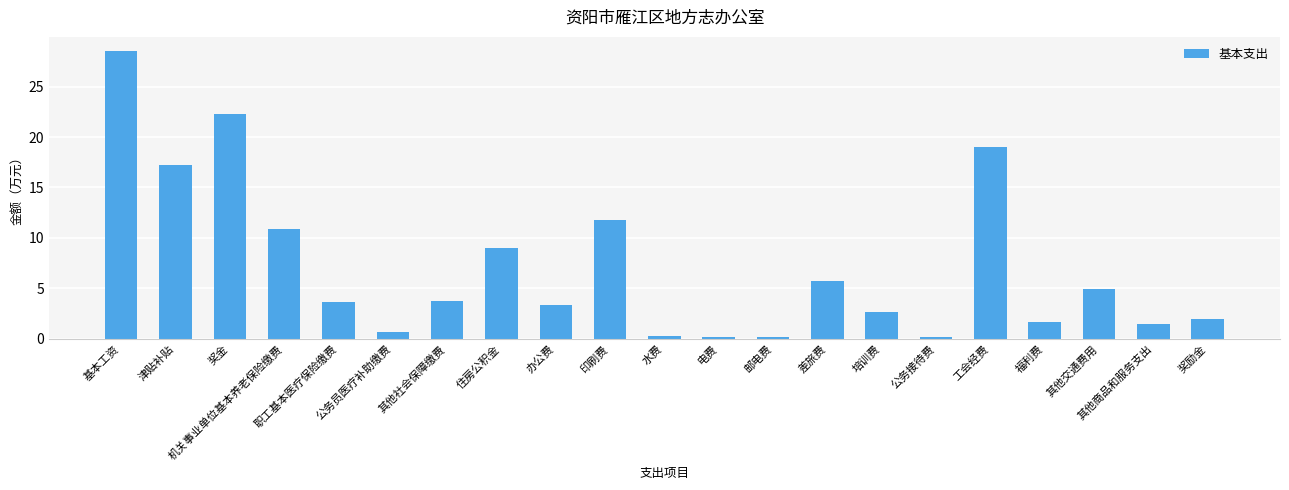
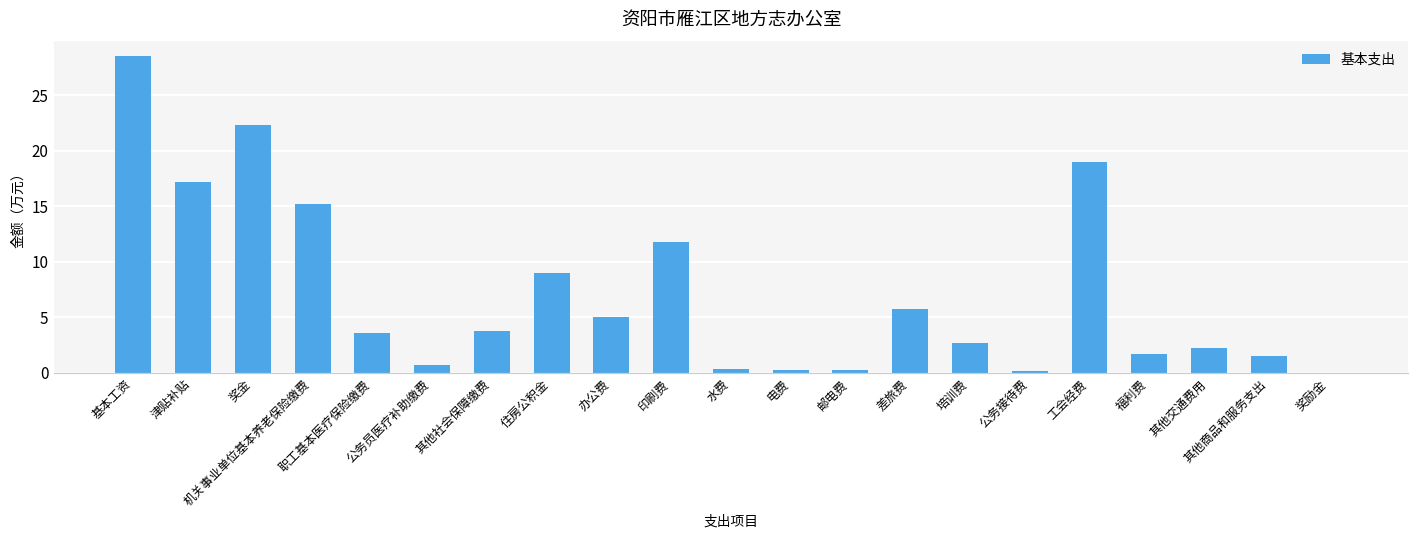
机关事业单位基本养老保险缴费: 10.9 -> 15.2
办公费: 3.4 -> 5.0
其他交通费用: 5.0 -> 2.2
奖励金: 2.0 -> 0.0
